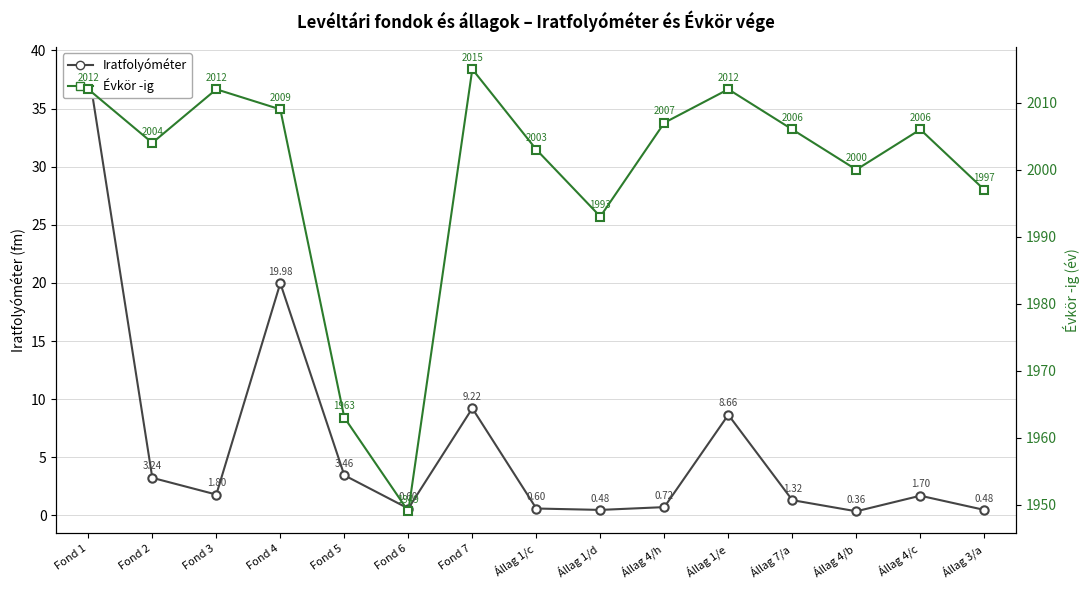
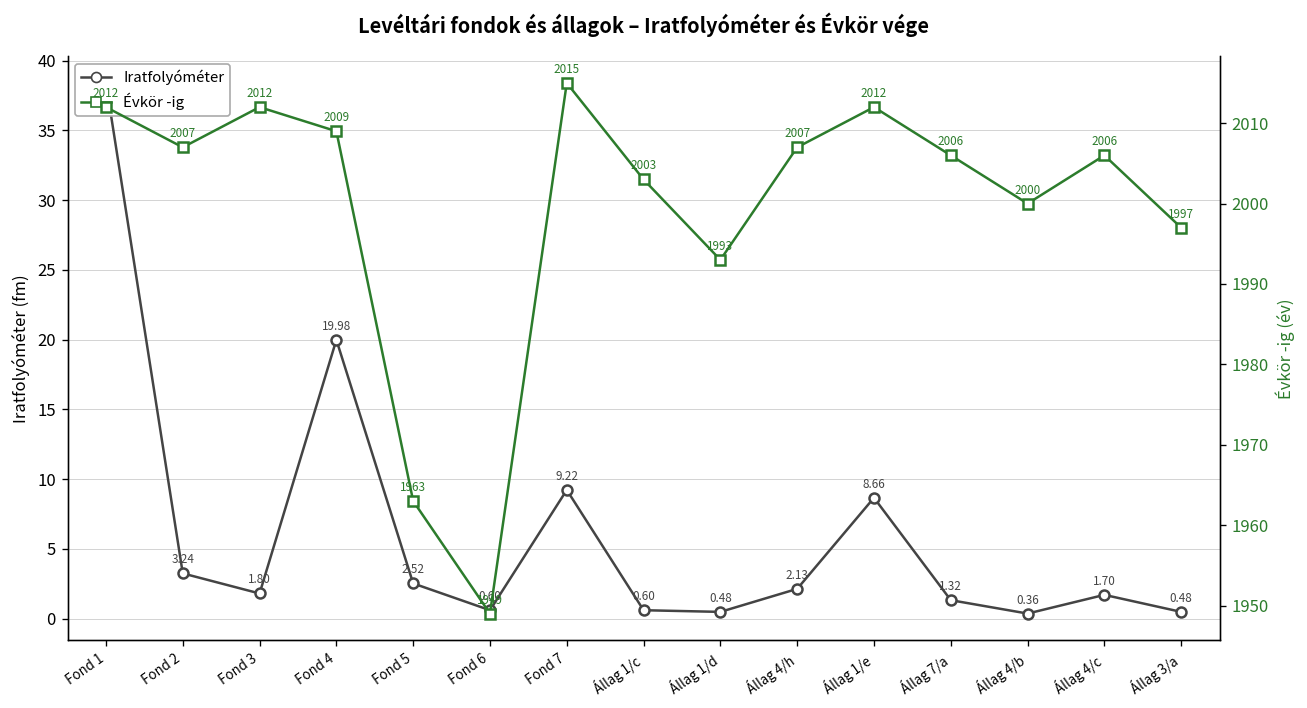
Iratfolyóméter, Fond 5: 3.46 -> 2.52
Iratfolyóméter, Állag 4/h: 0.72 -> 2.13
Évkör -ig, Fond 2: 2004 -> 2007
